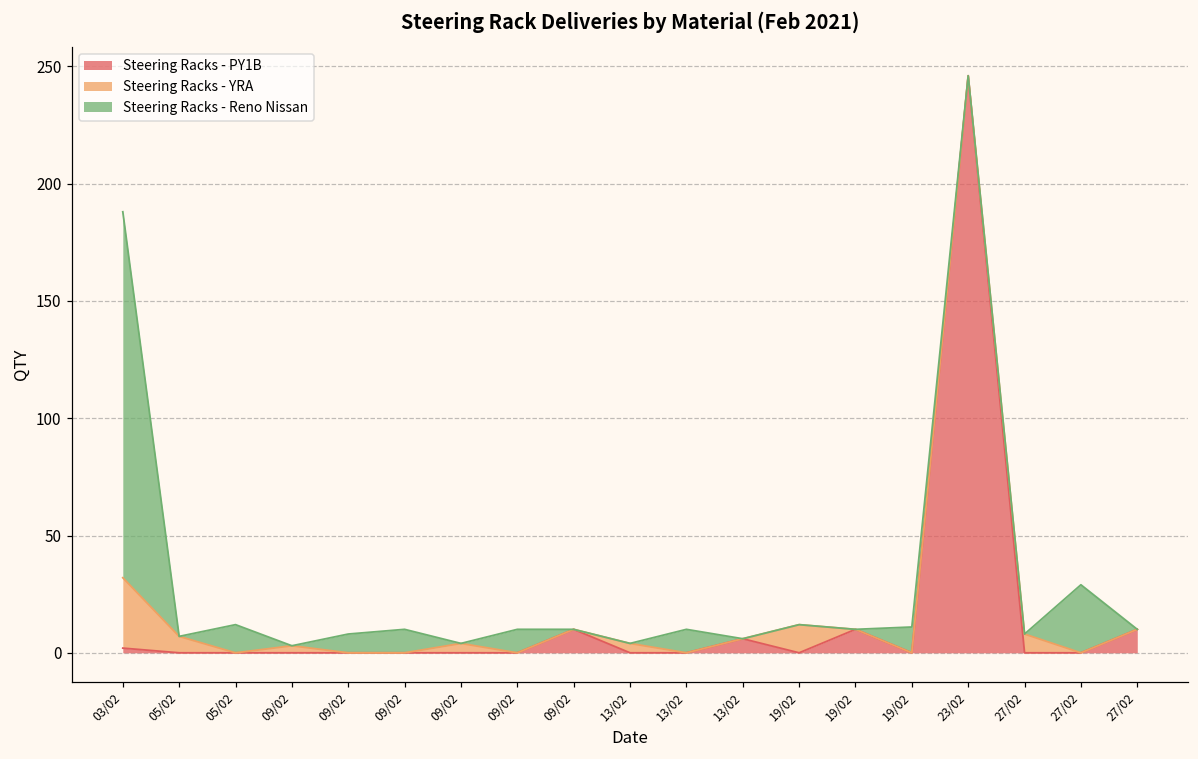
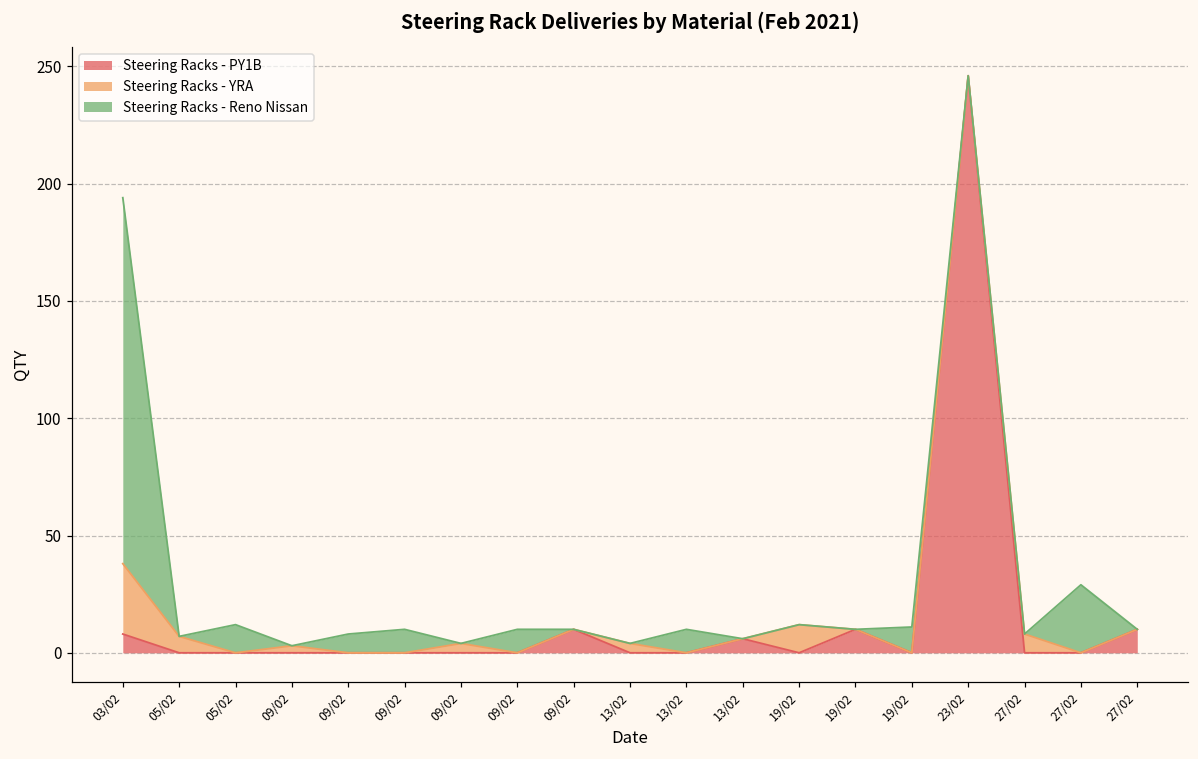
Steering Racks - PY1B, 03/02: 2 -> 8
